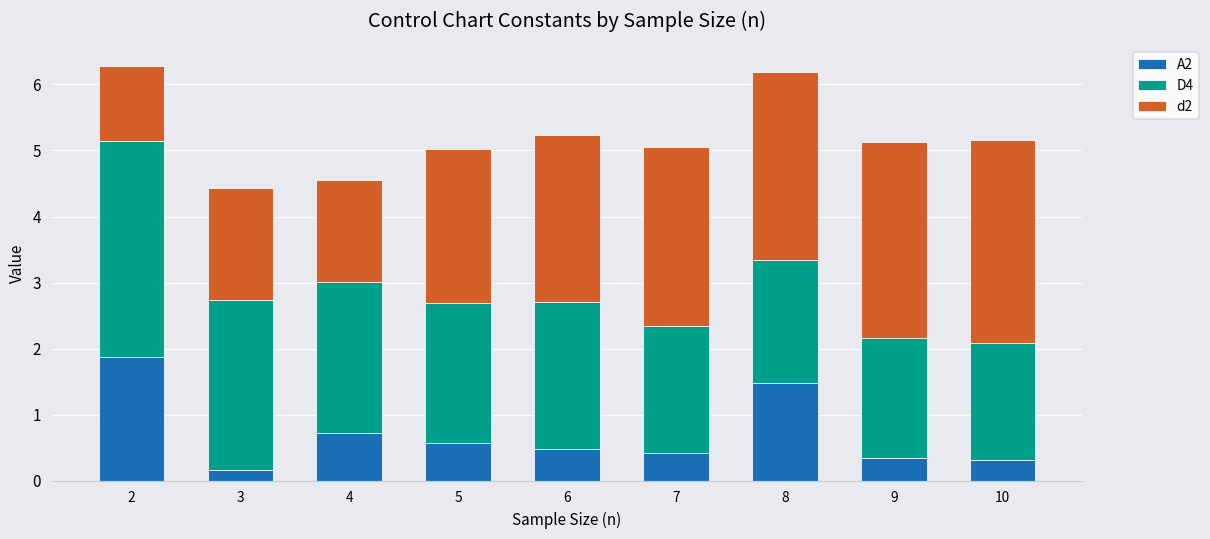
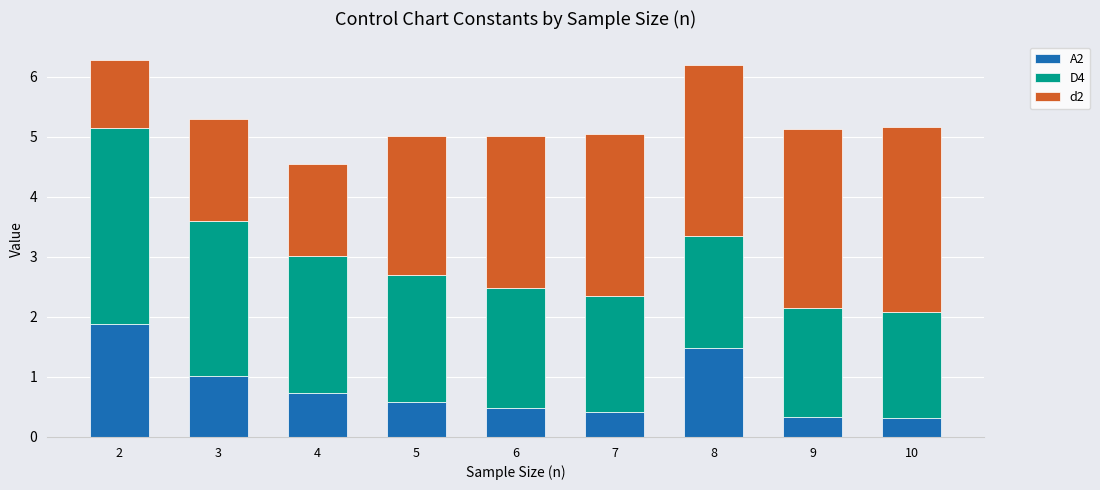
A2, 3: 0.2 -> 1.0
D4, 6: 2.2 -> 2.0
